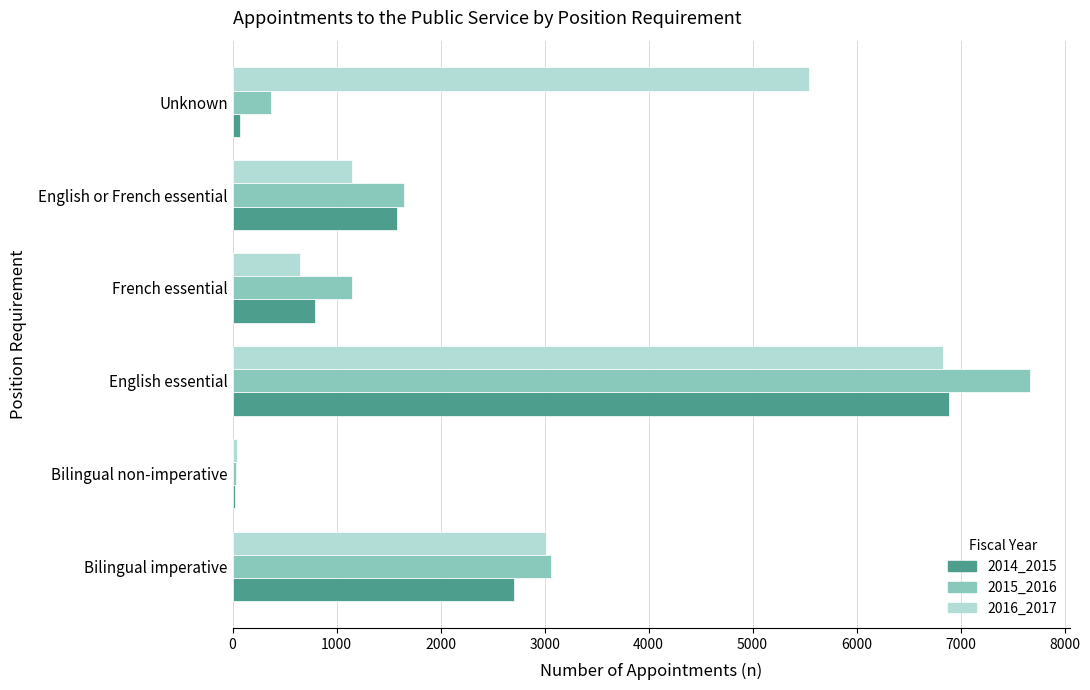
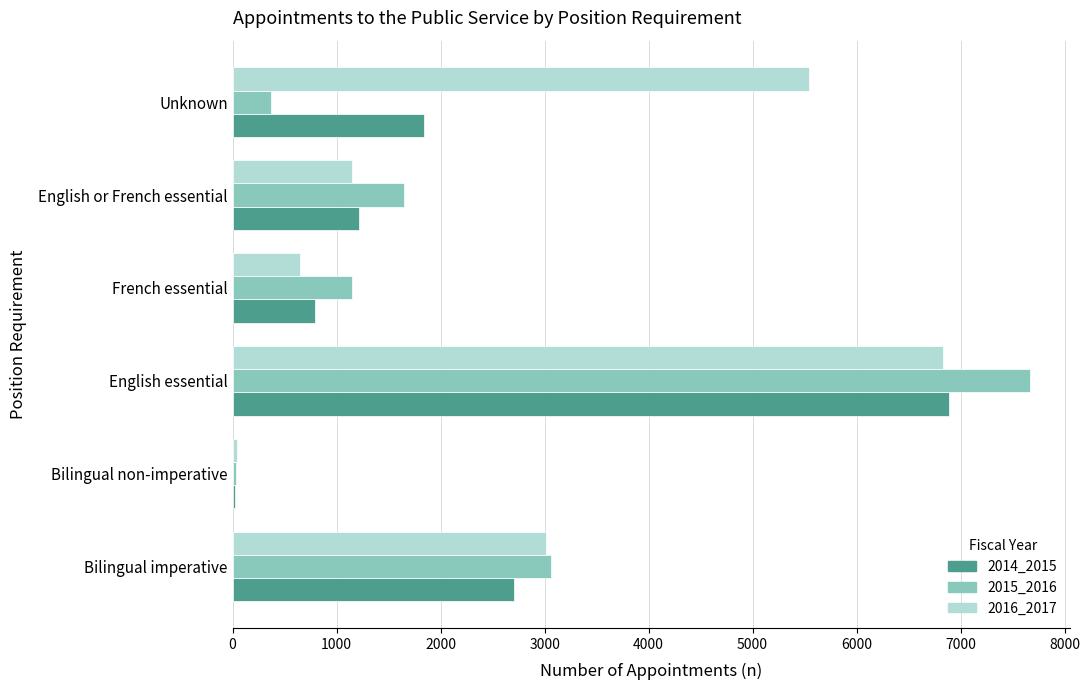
2014_2015, Unknown: 70 -> 1840
2014_2015, English or French essential: 1580 -> 1220
